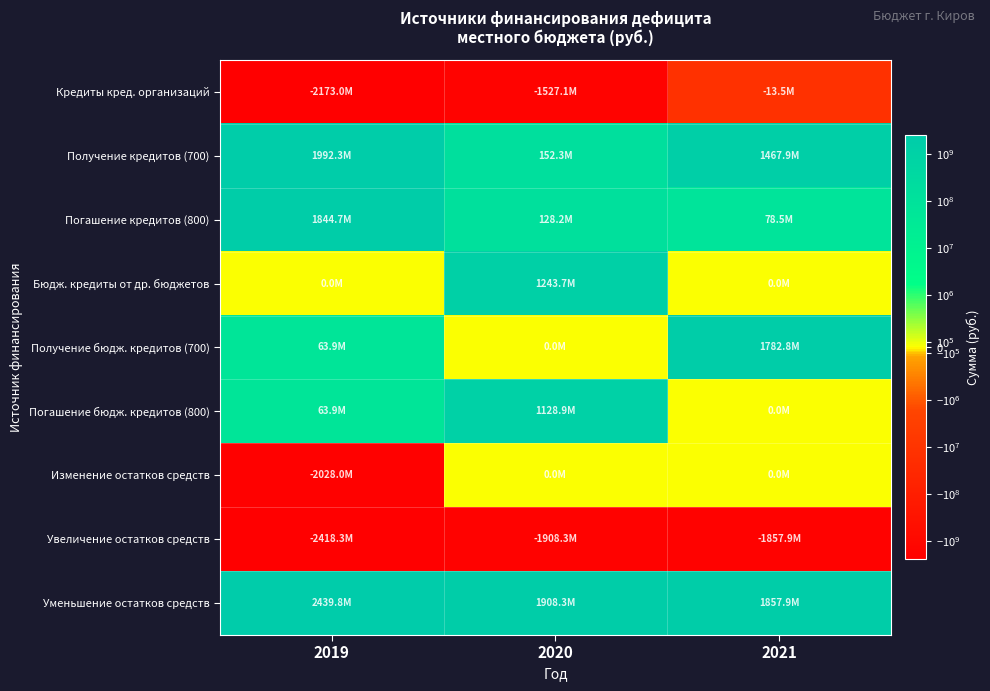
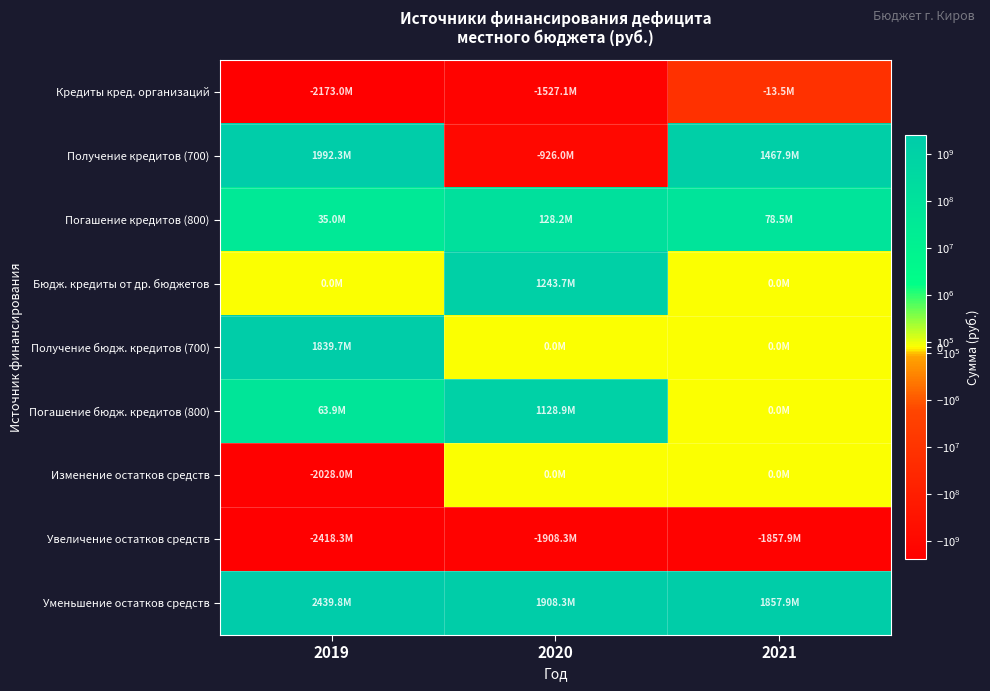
Получение кредитов (700), 2020: 152.3M -> -926.0M
Погашение кредитов (800), 2019: 1844.7M -> 35.0M
Получение бюдж. кредитов (700), 2019: 63.9M -> 1839.7M
Получение бюдж. кредитов (700), 2021: 1782.8M -> 0.0M
